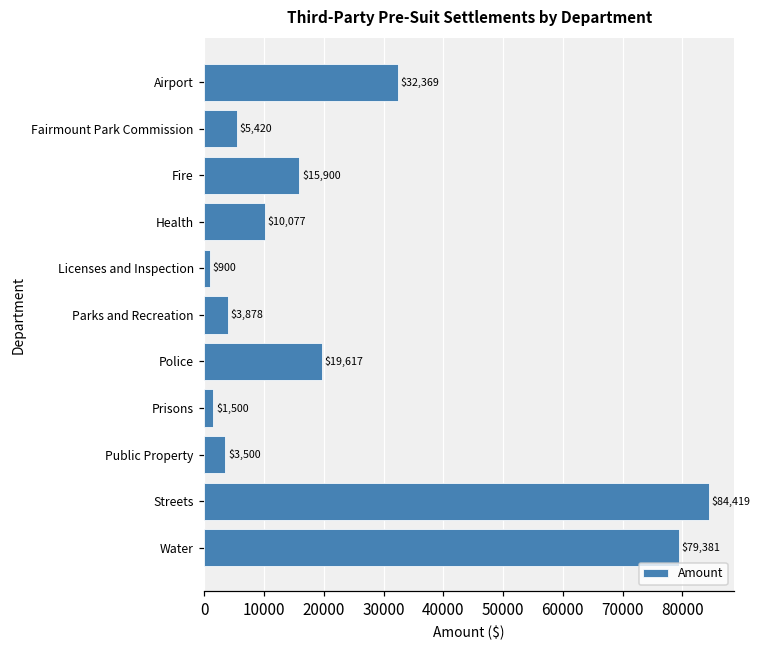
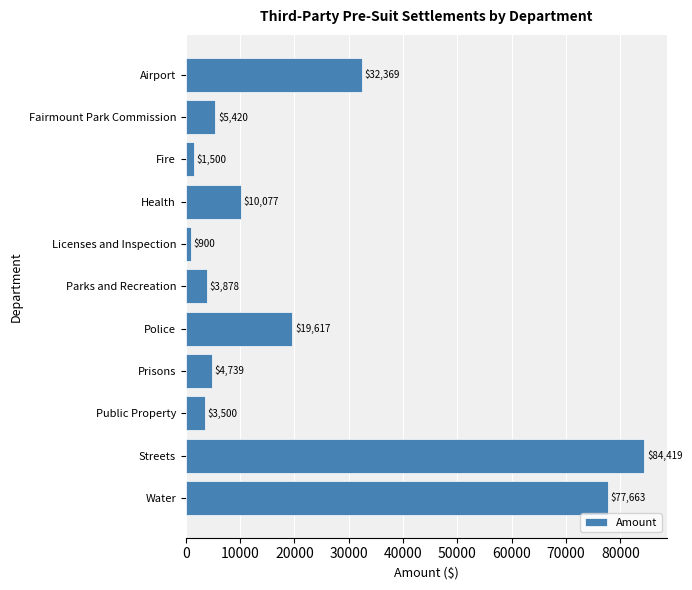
Fire: $15,900 -> $1,500
Prisons: $1,500 -> $4,739
Water: $79,381 -> $77,663
